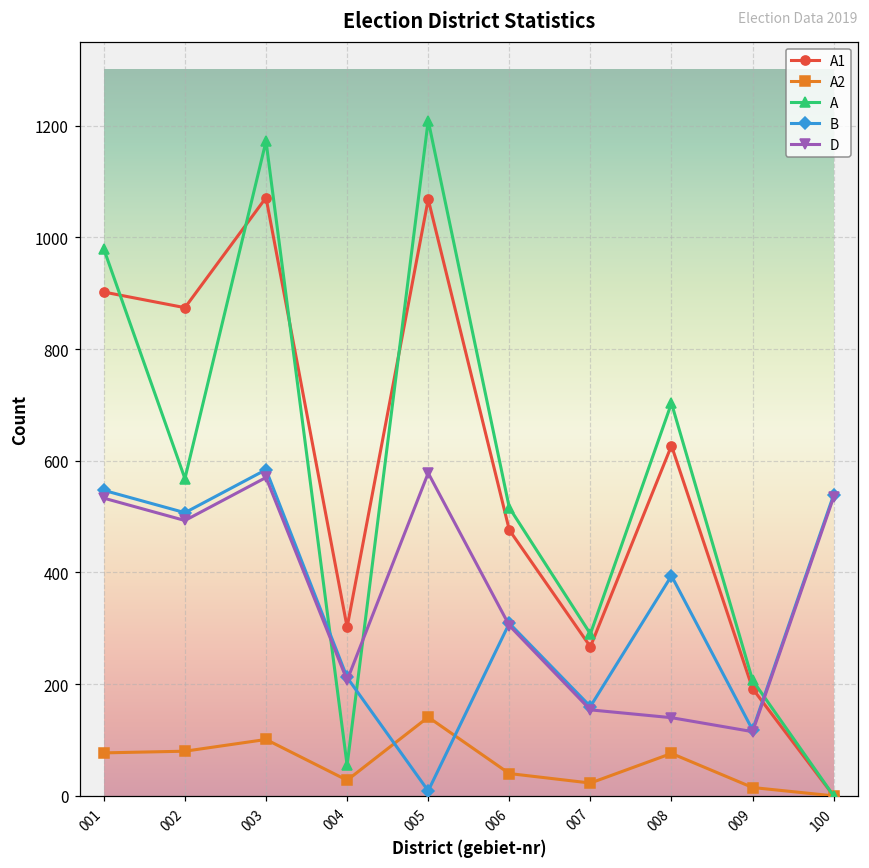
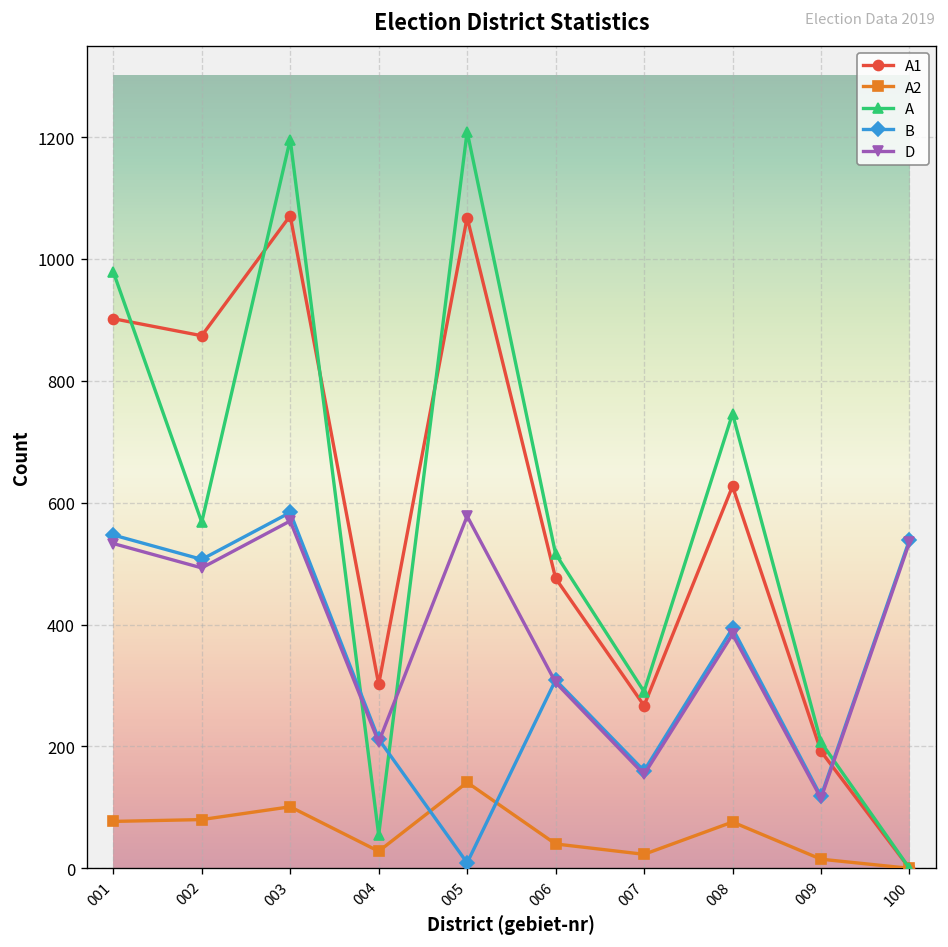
A, 003: 1170 -> 1200
A, 008: 700 -> 750
D, 008: 140 -> 380
